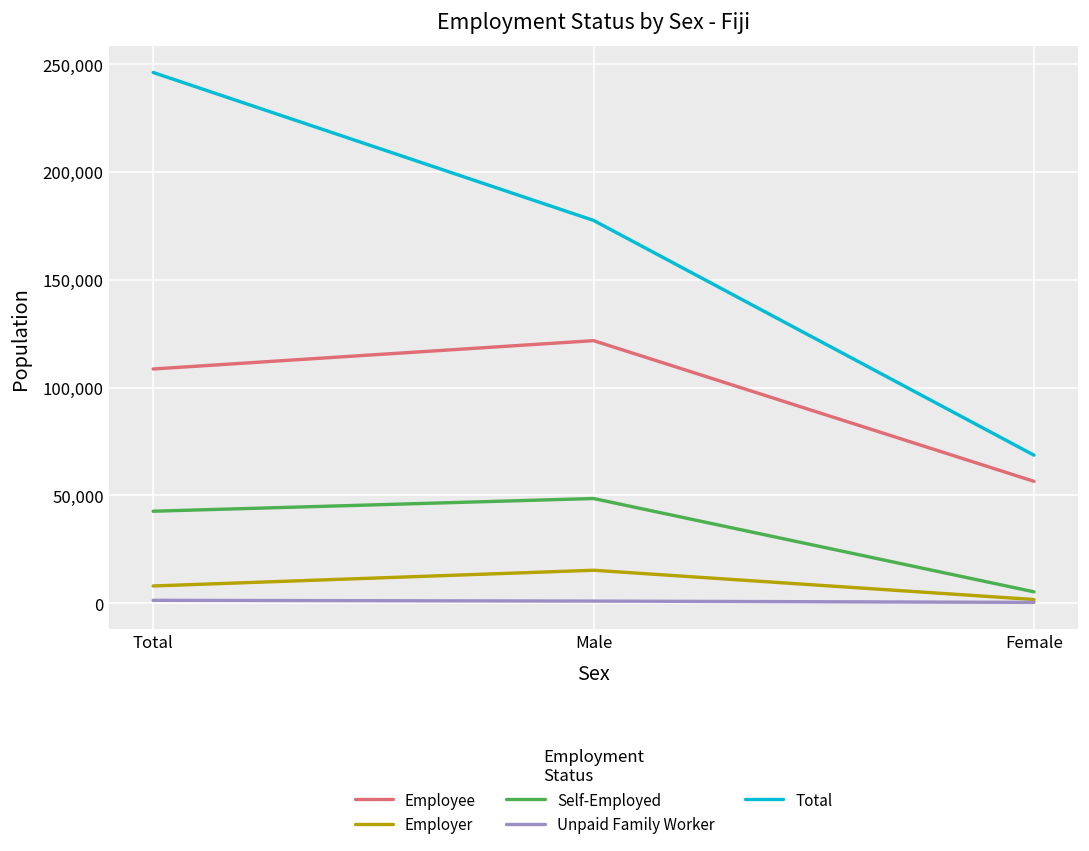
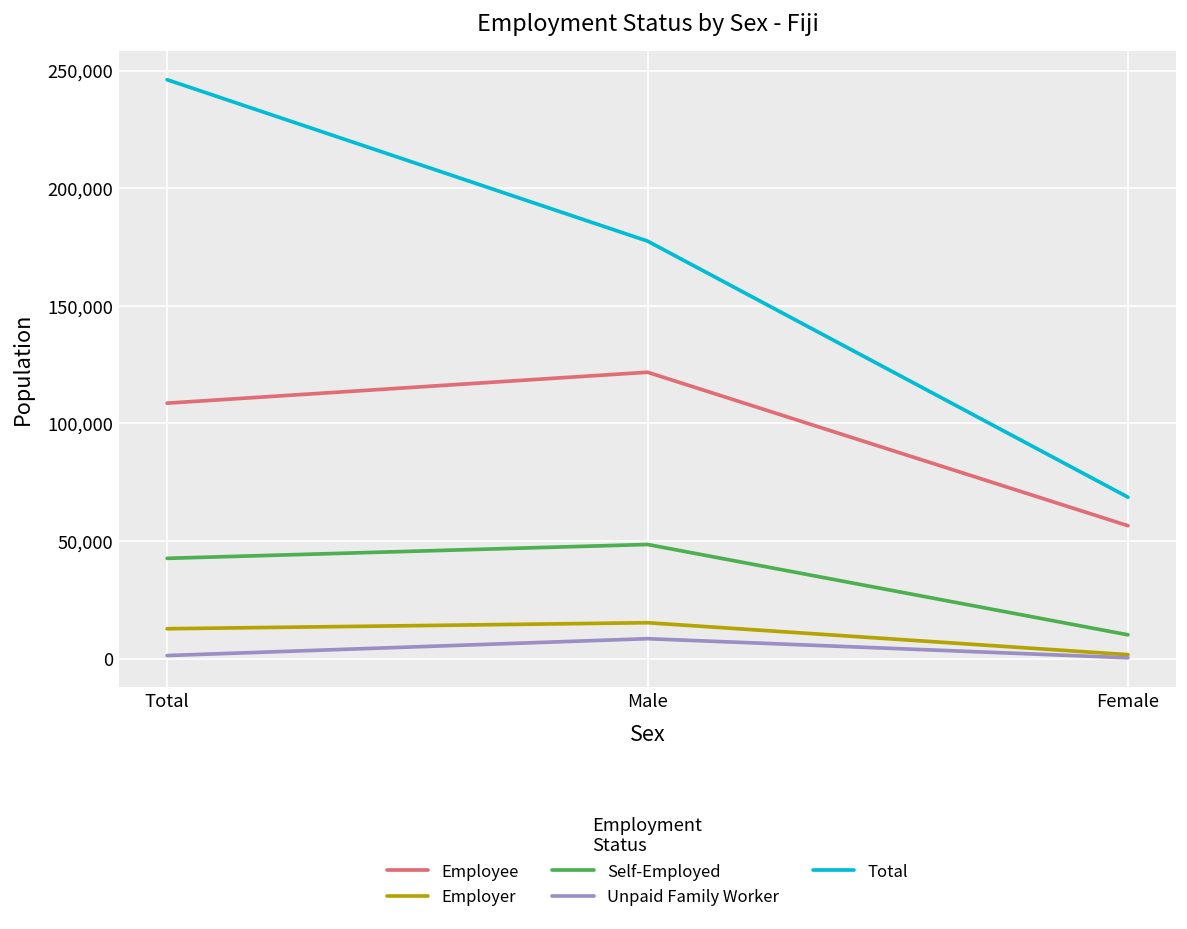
Employer, Total: 8,000 -> 13,000
Unpaid Family Worker, Male: 1,000 -> 8,000
Self-Employed, Female: 5,000 -> 10,000
